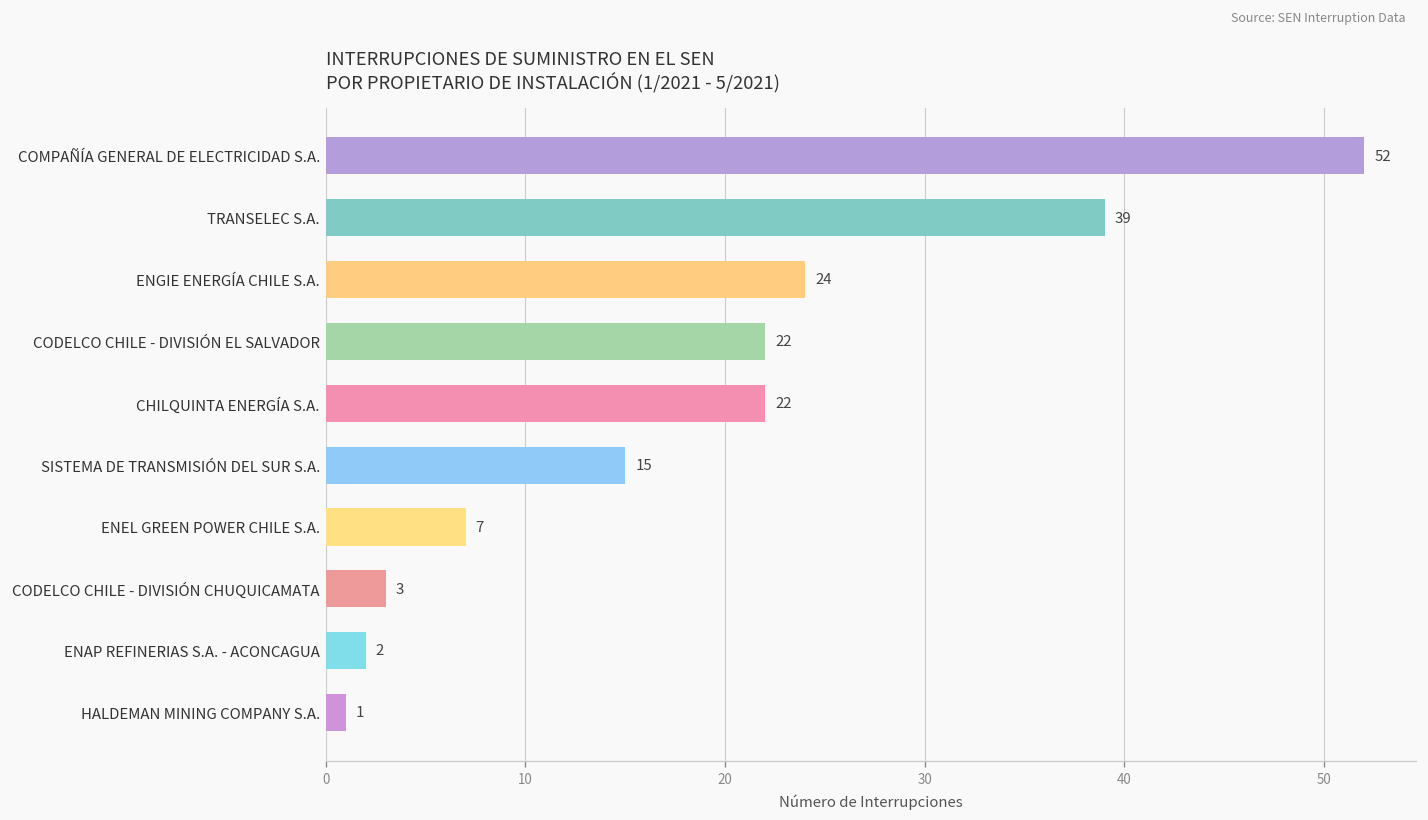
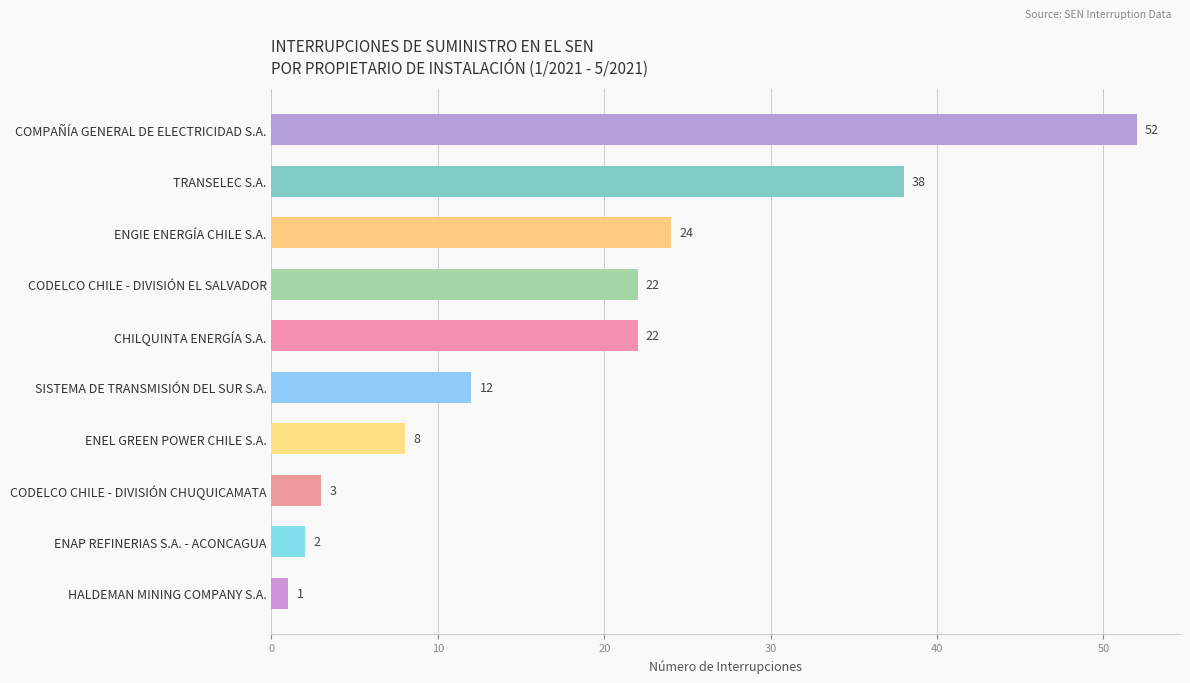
TRANSELEC S.A.: 39 -> 38
SISTEMA DE TRANSMISIÓN DEL SUR S.A.: 15 -> 12
ENEL GREEN POWER CHILE S.A.: 7 -> 8
